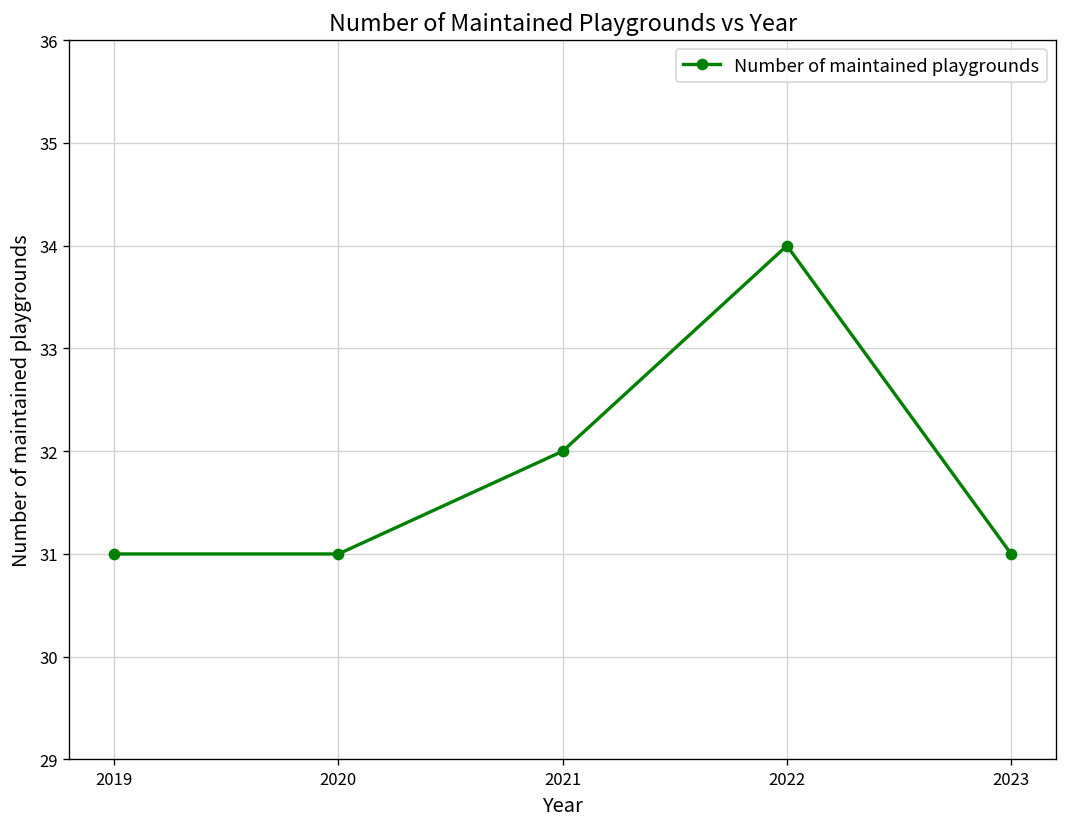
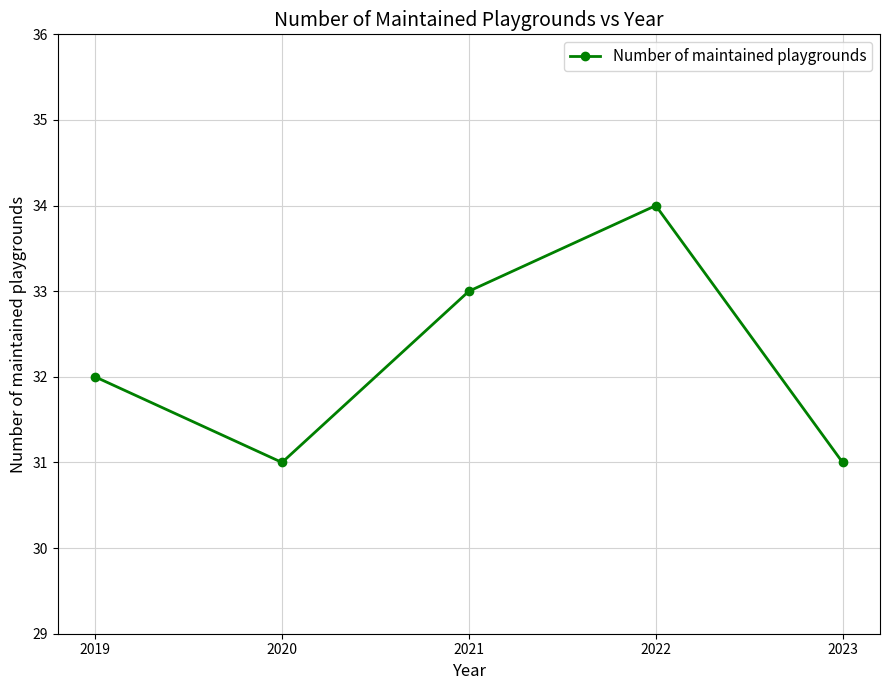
2019: 31 -> 32
2021: 32 -> 33
